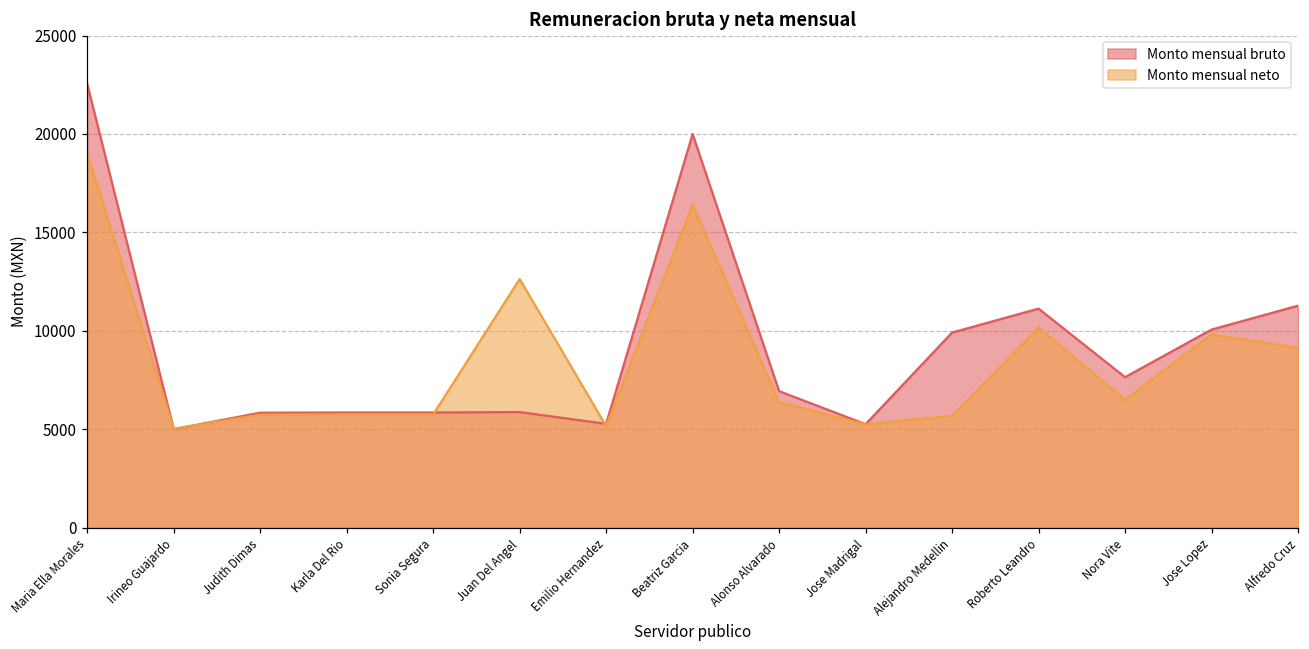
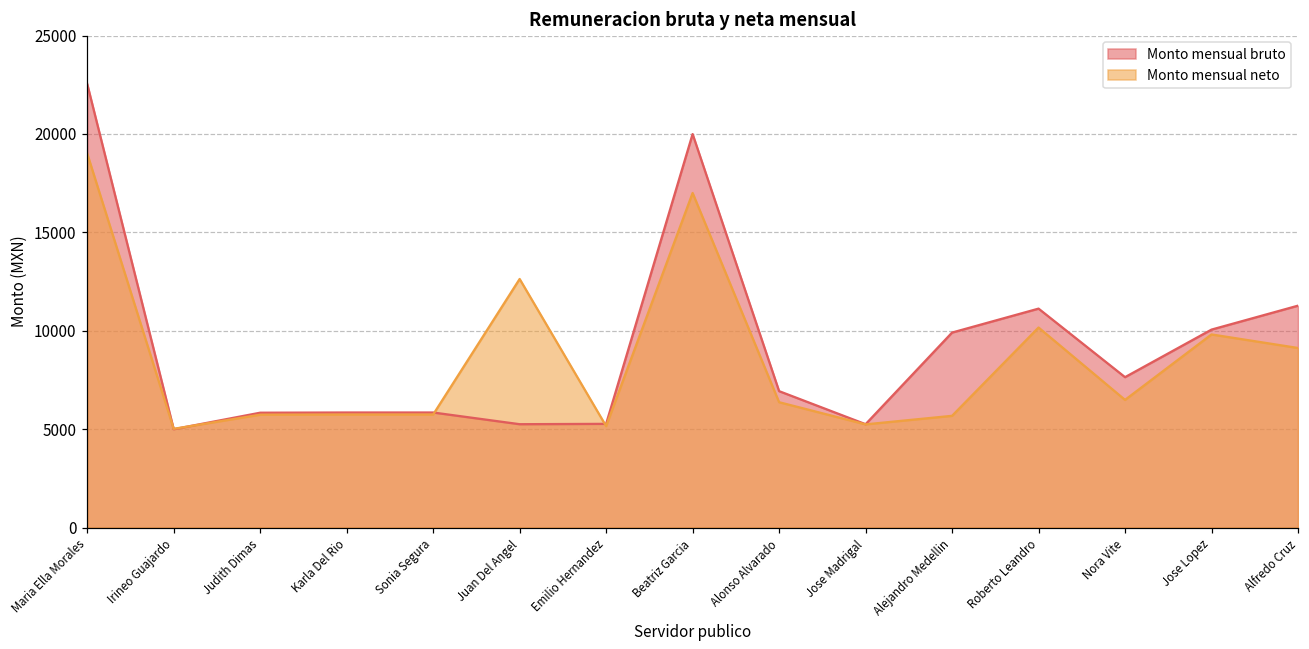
Monto mensual bruto, Juan Del Angel: 5900 -> 5300
Monto mensual neto, Beatriz Garcia: 16400 -> 17000
